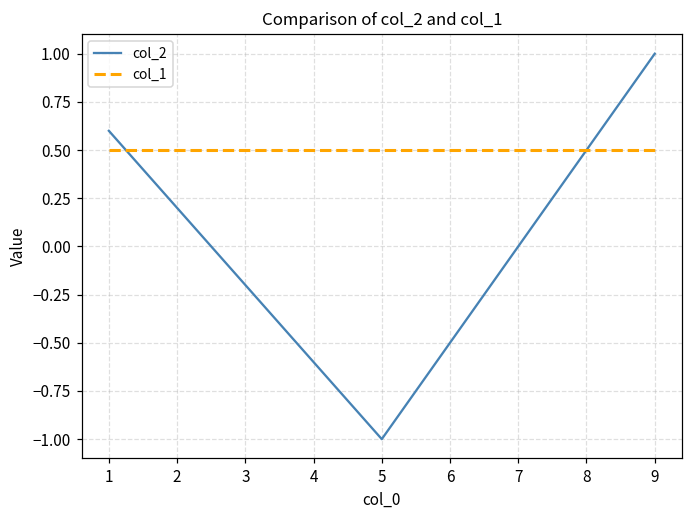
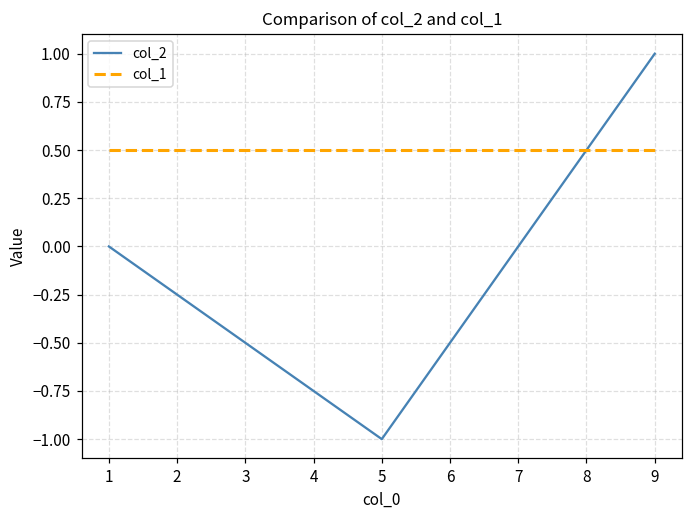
col_2, 1: 0.6 -> 0.0
